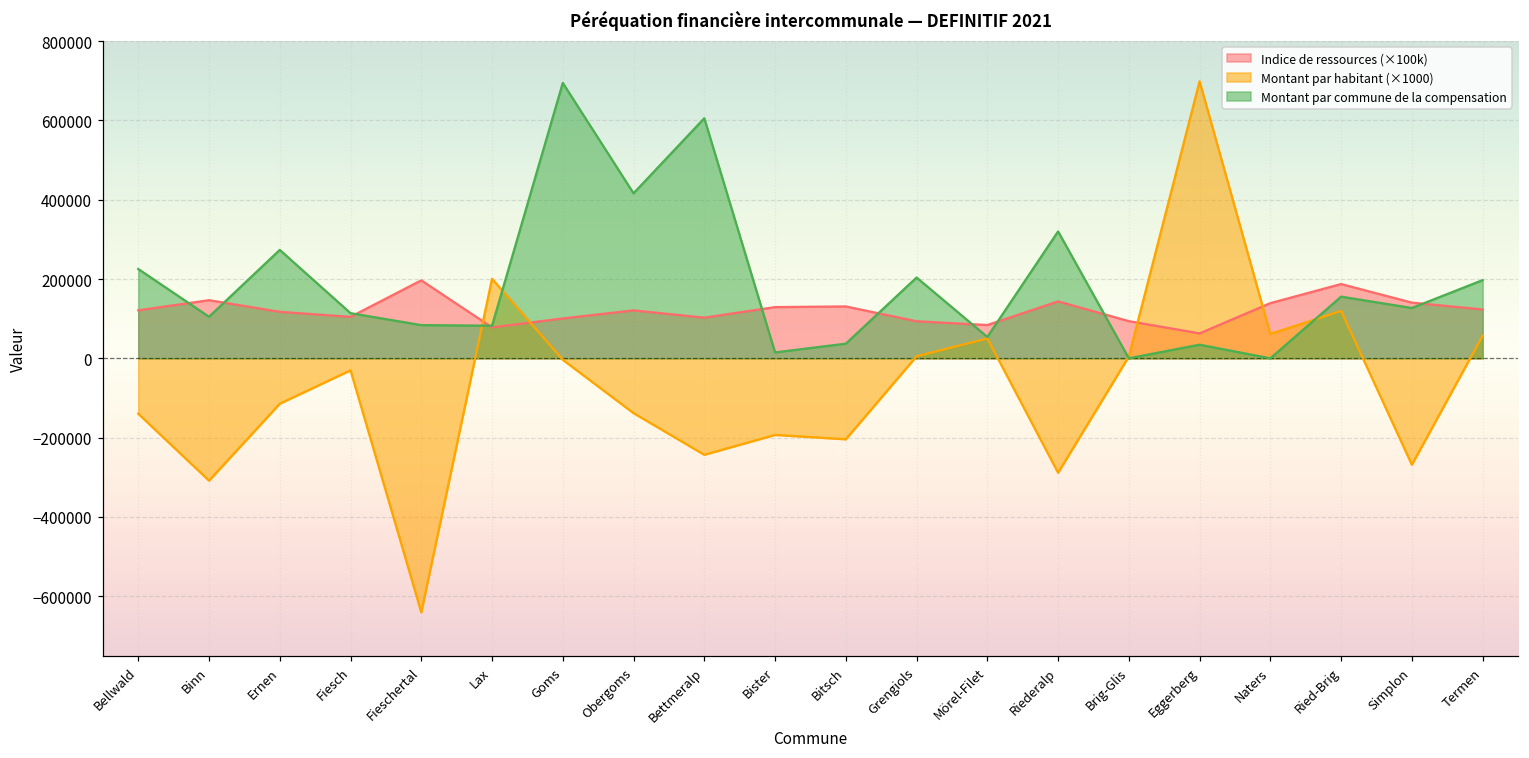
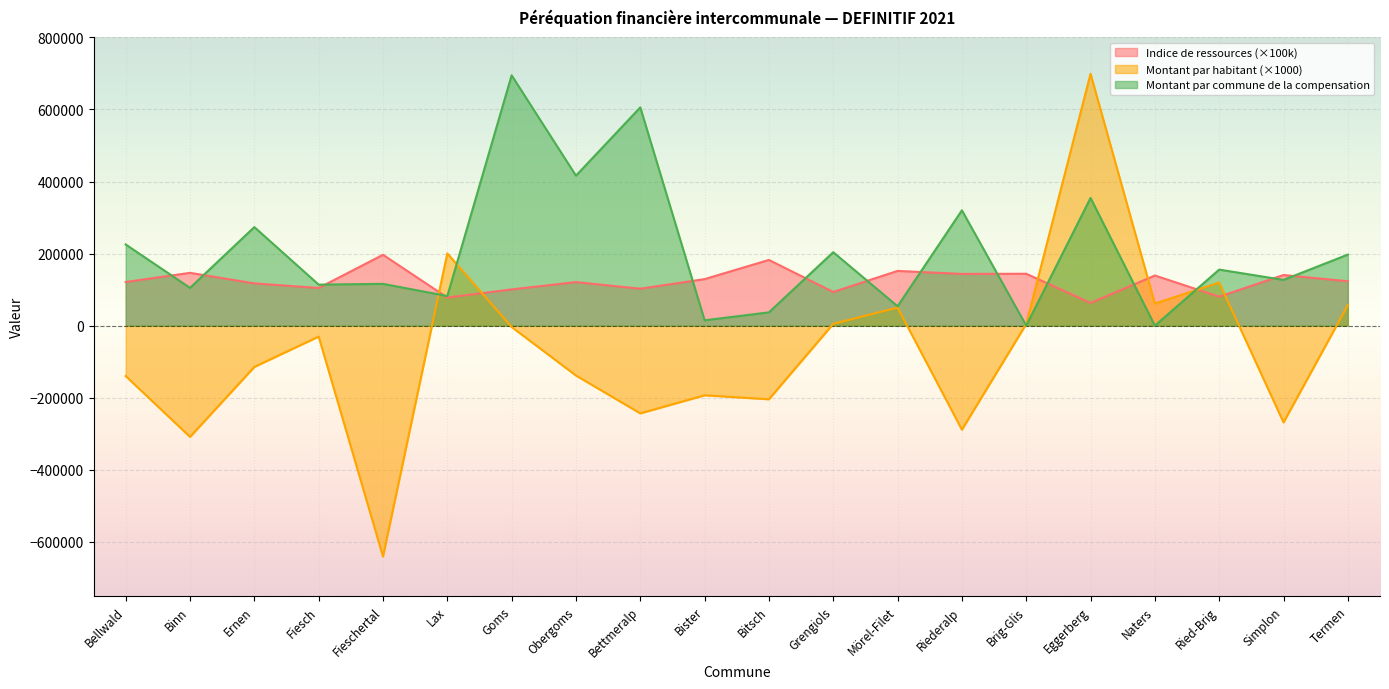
Montant par commune de la compensation, Fieschertal: 80000 -> 120000
Indice de ressources (×100k), Bitsch: 130000 -> 180000
Indice de ressources (×100k), Mörel-Filet: 80000 -> 150000
Indice de ressources (×100k), Brig-Glis: 90000 -> 140000
Montant par commune de la compensation, Eggerberg: 30000 -> 350000
Indice de ressources (×100k), Ried-Brig: 190000 -> 80000
